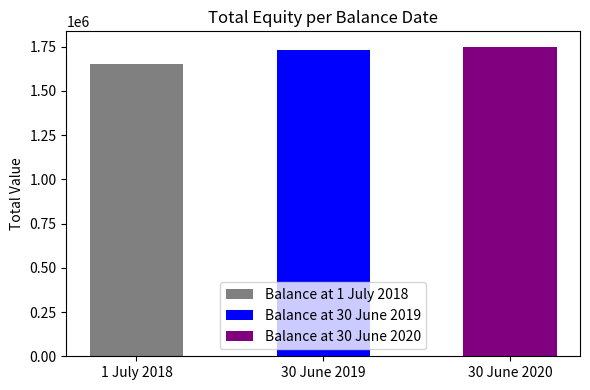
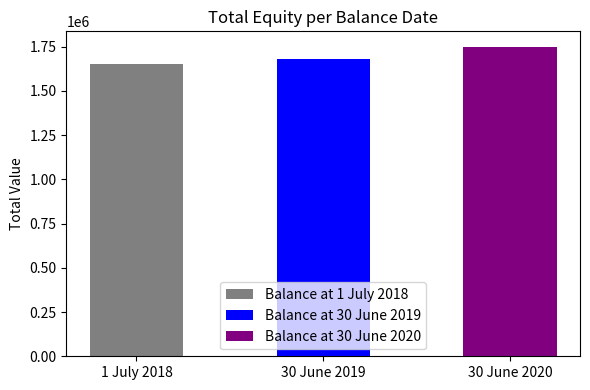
30 June 2019: 1730000 -> 1680000
